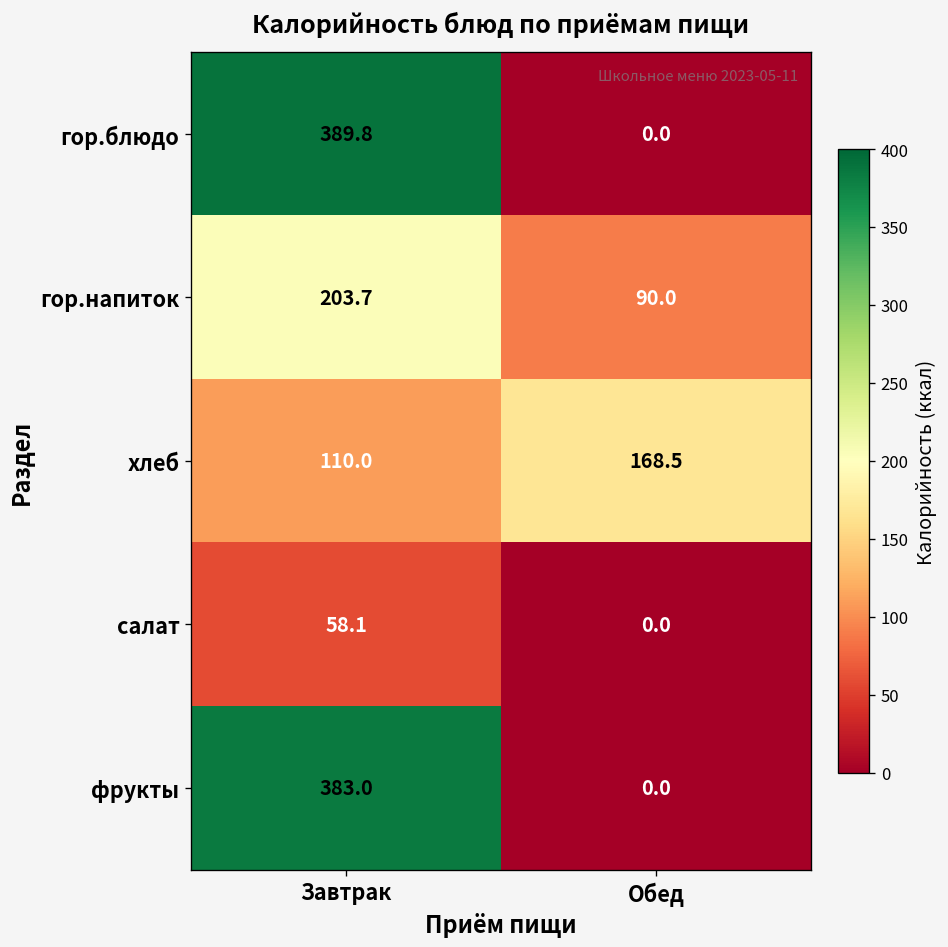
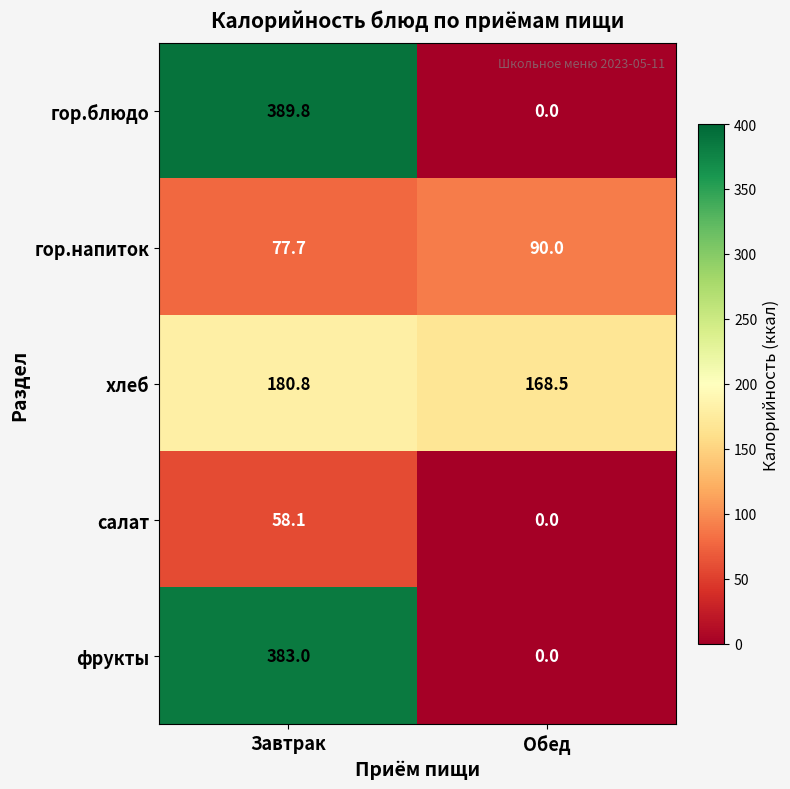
гор.напиток, Завтрак: 203.7 -> 77.7
хлеб, Завтрак: 110.0 -> 180.8
